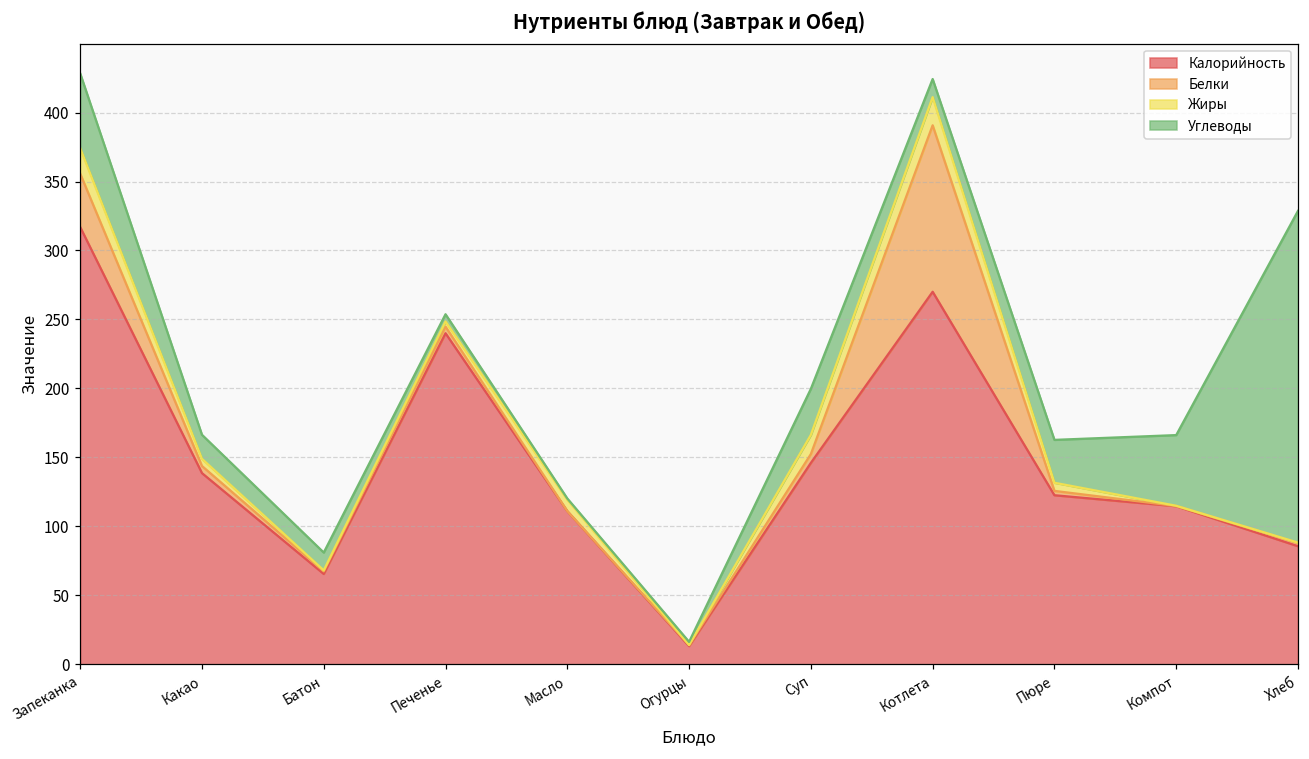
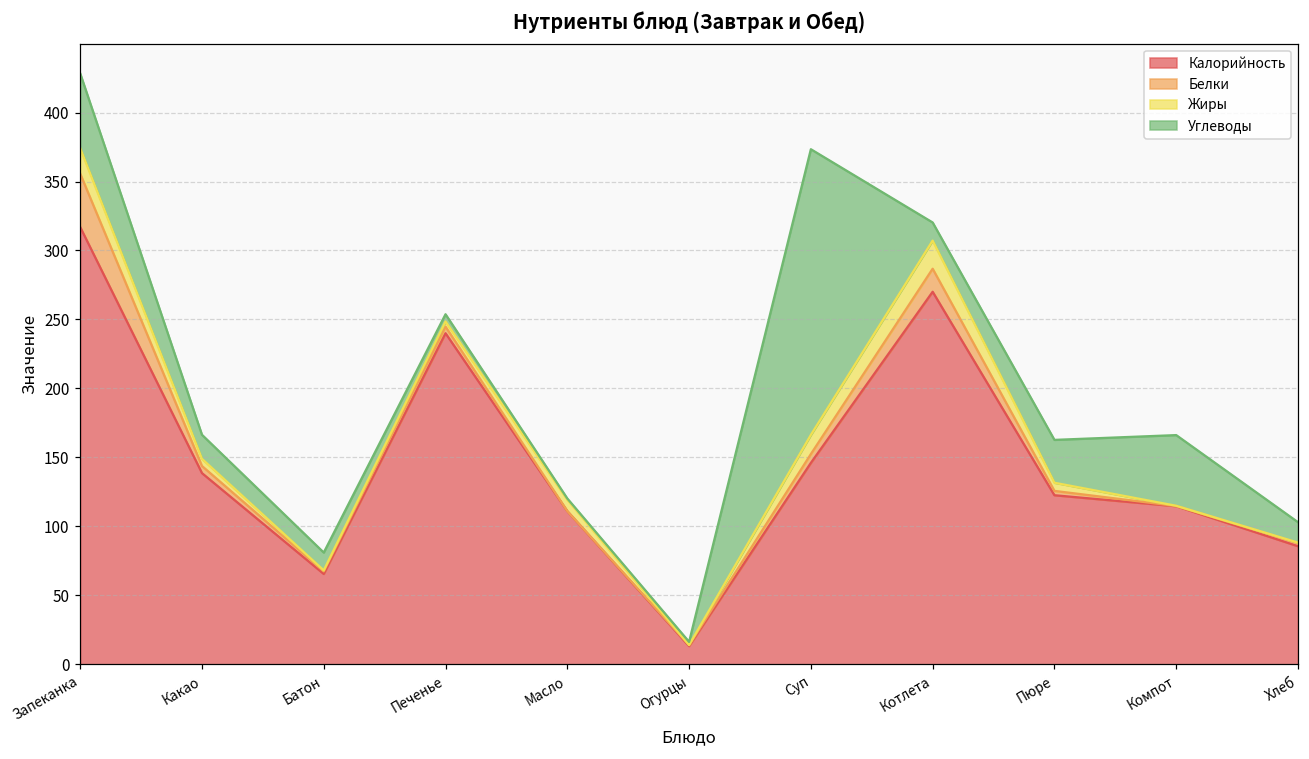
Углеводы, Суп: 33 -> 207
Белки, Котлета: 121 -> 17
Углеводы, Хлеб: 241 -> 15
